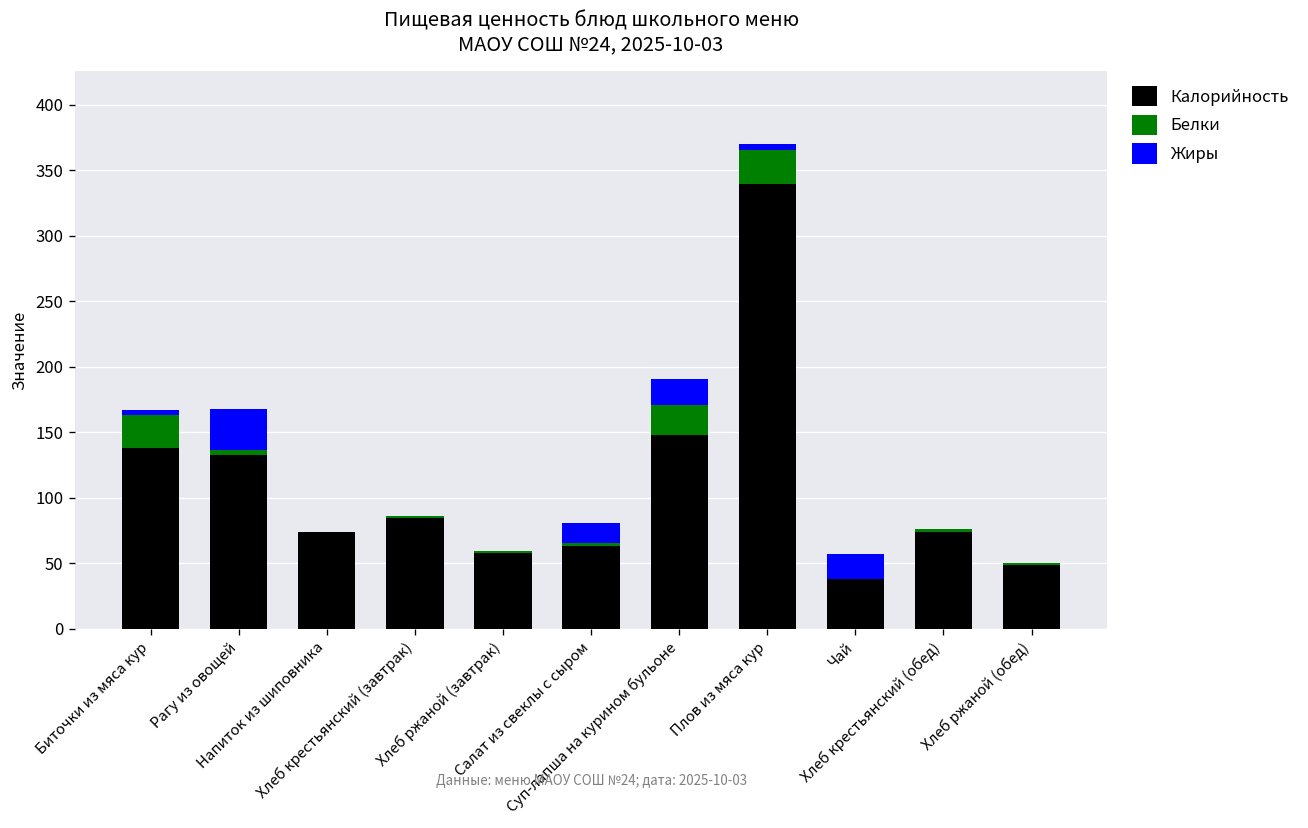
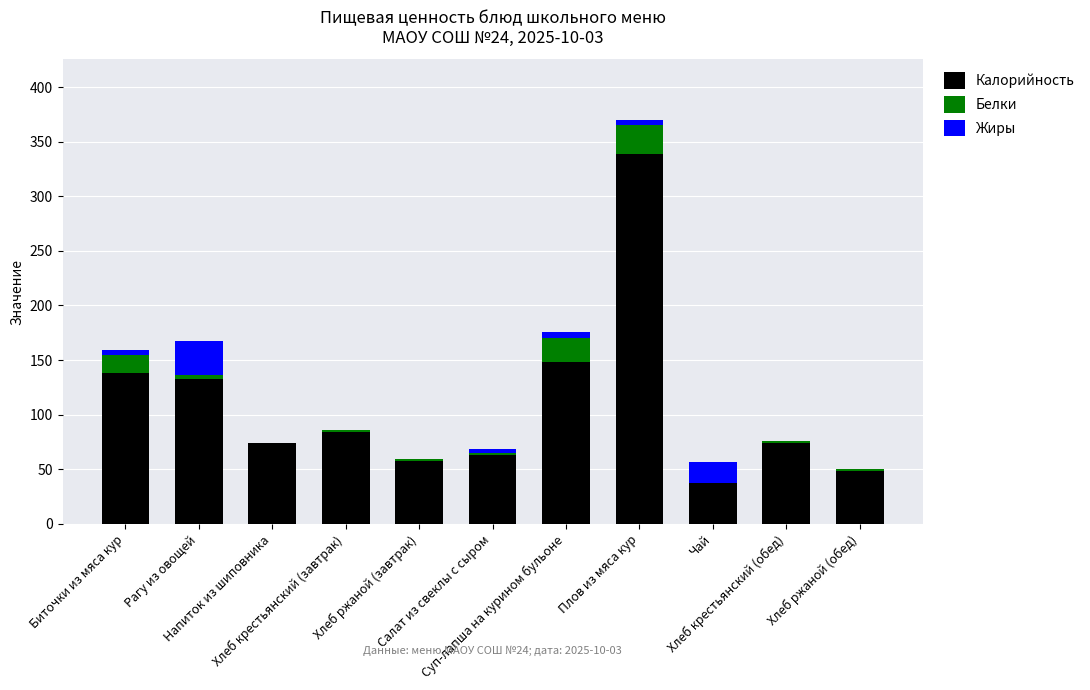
Белки, Биточки из мяса кур: 25 -> 17
Жиры, Салат из свеклы с сыром: 16 -> 4
Жиры, Суп-лапша на курином бульоне: 20 -> 5
